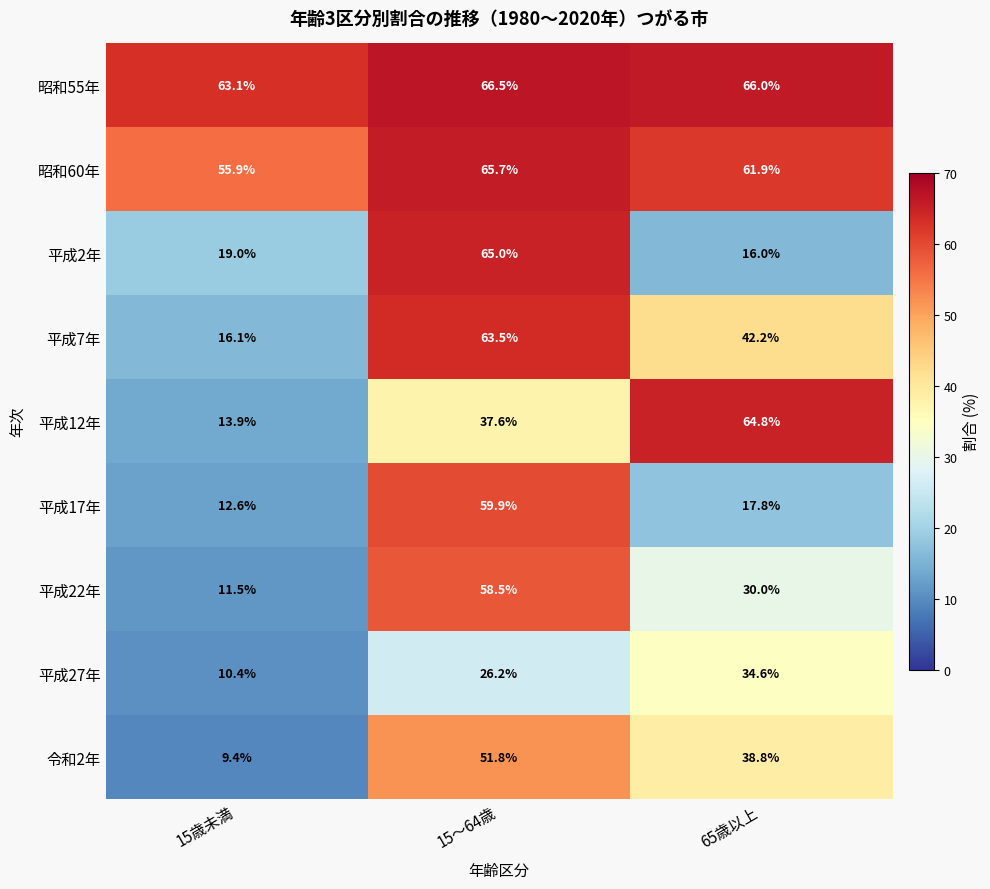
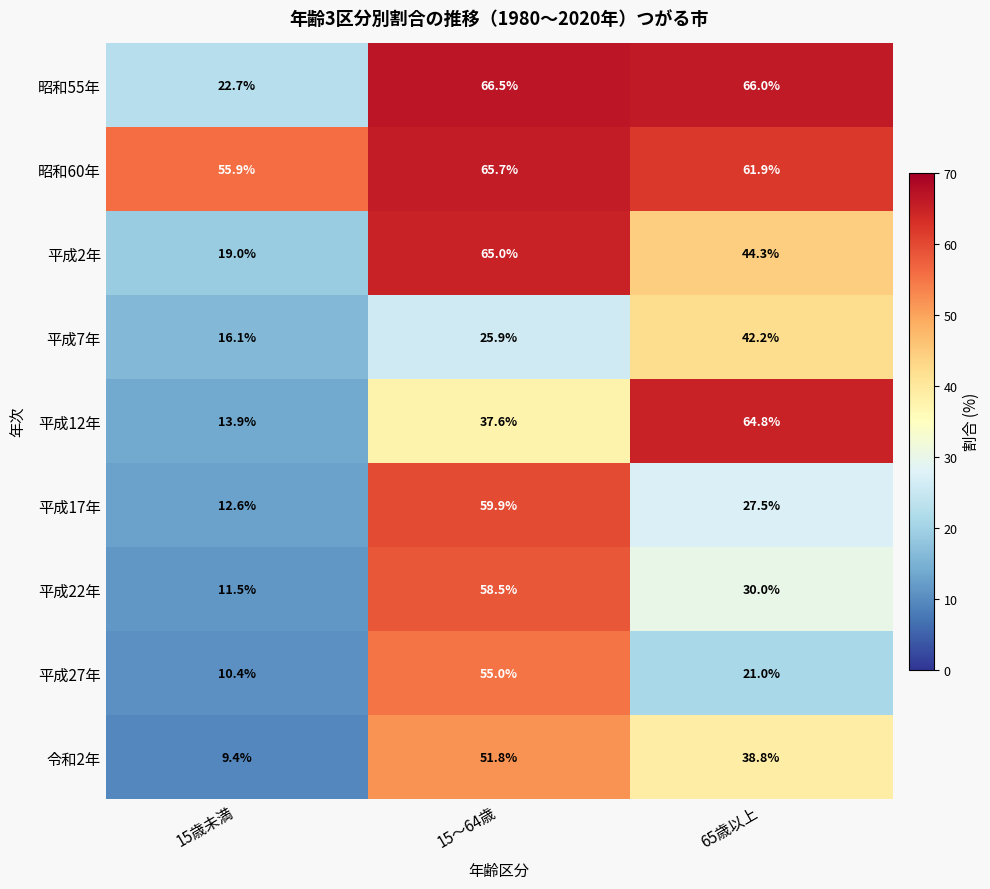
昭和55年, 15歳未満: 63.1% -> 22.7%
平成2年, 65歳以上: 16.0% -> 44.3%
平成7年, 15～64歳: 63.5% -> 25.9%
平成17年, 65歳以上: 17.8% -> 27.5%
平成27年, 15～64歳: 26.2% -> 55.0%
平成27年, 65歳以上: 34.6% -> 21.0%
